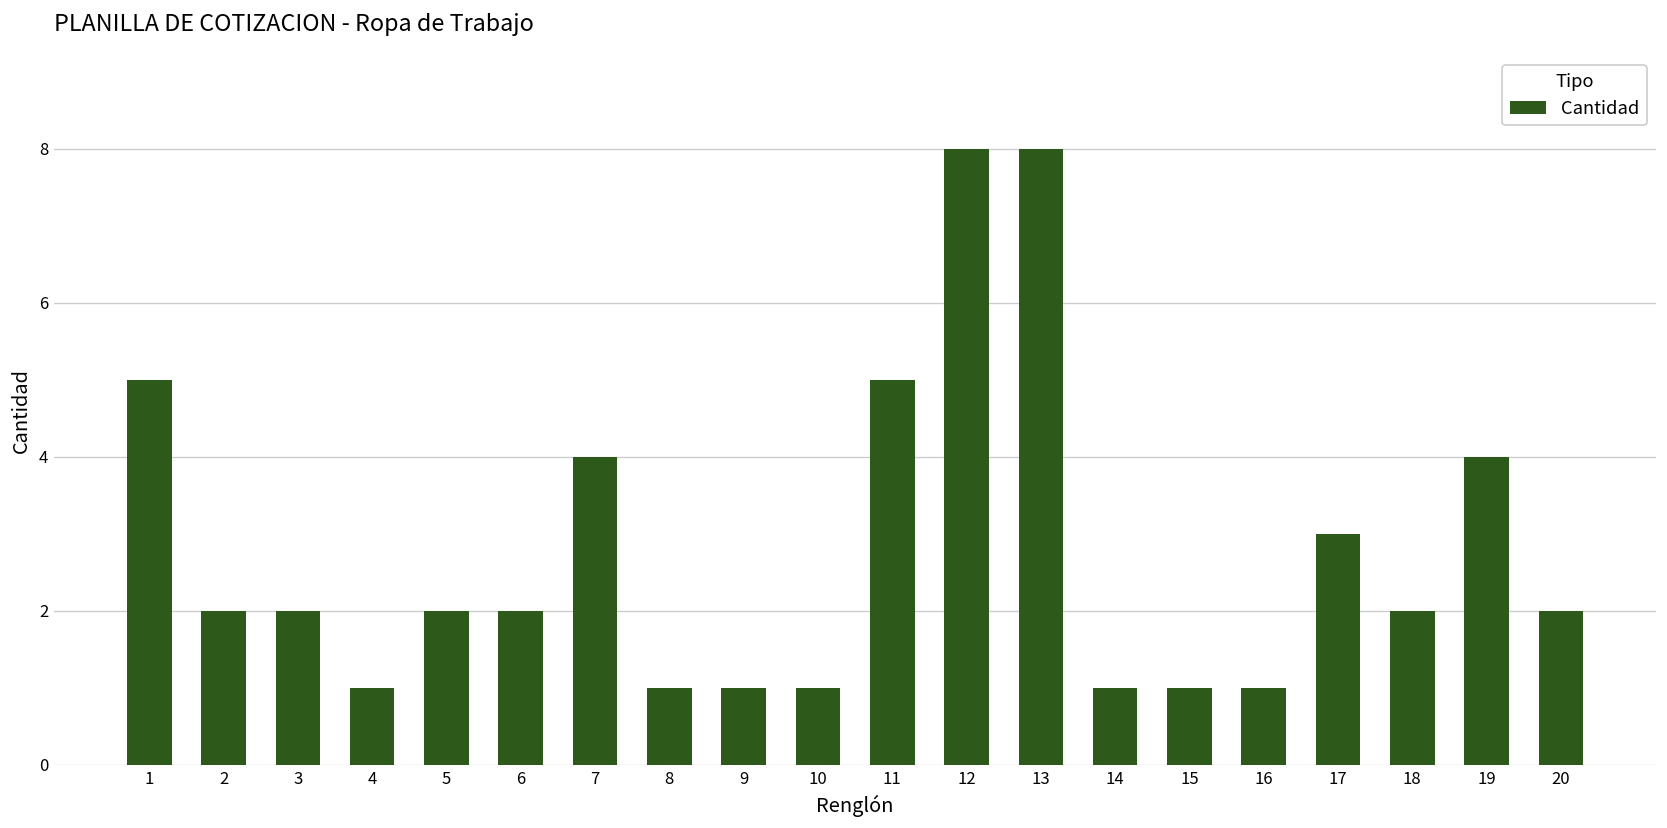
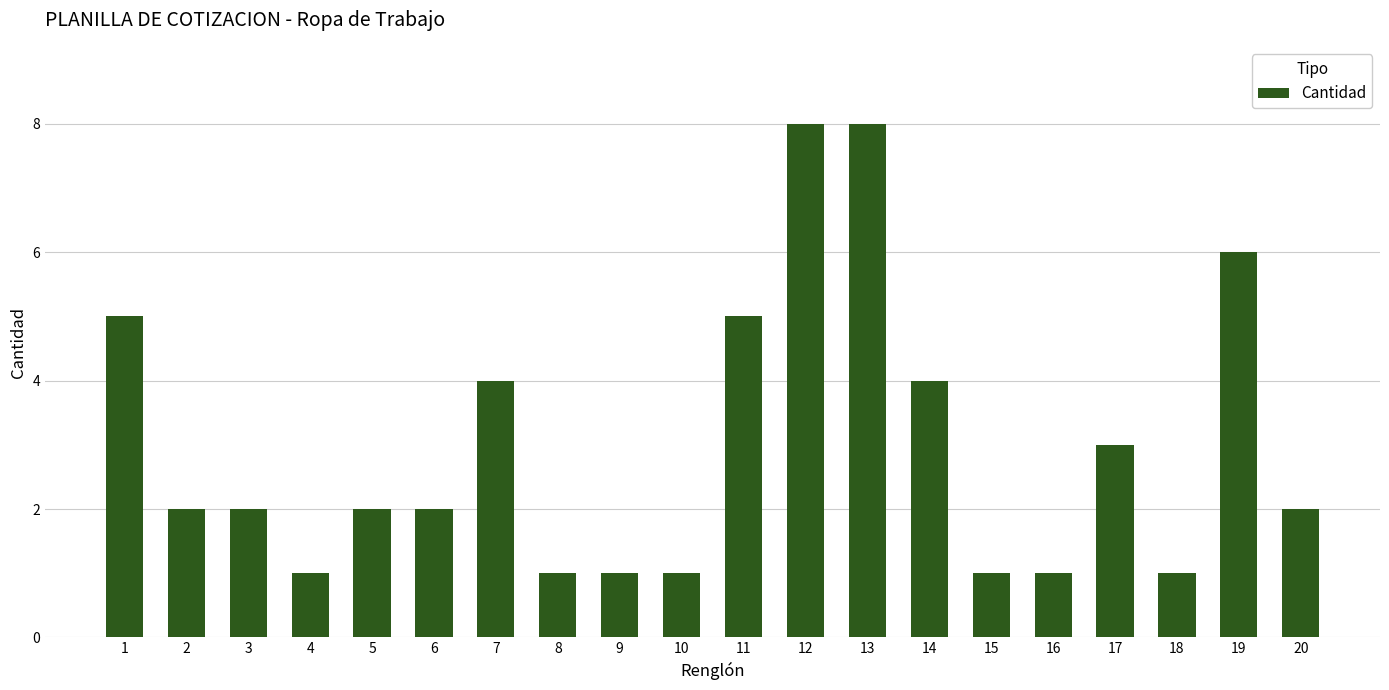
14: 1 -> 4
18: 2 -> 1
19: 4 -> 6
